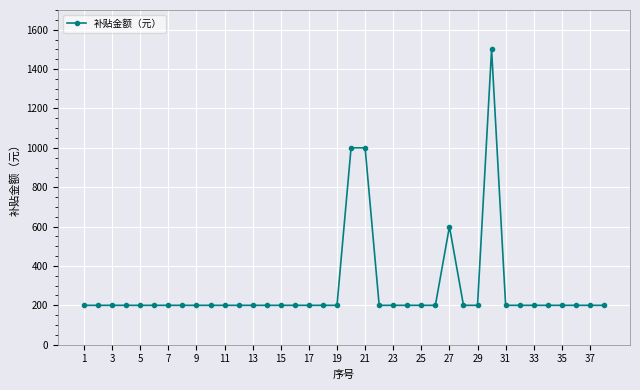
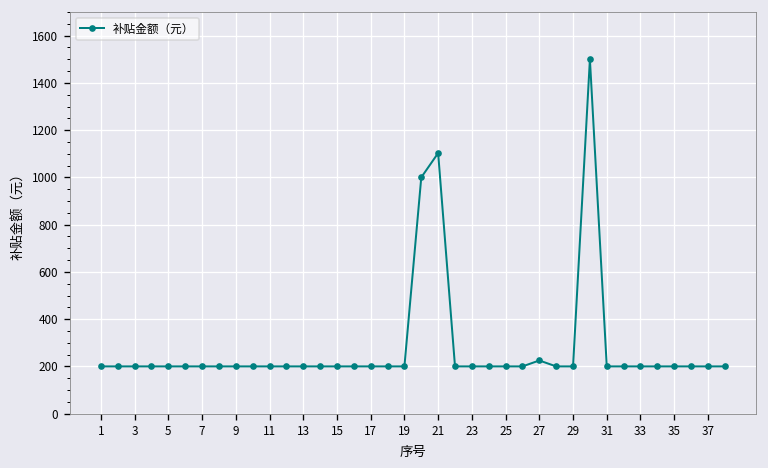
21: 1000 -> 1100
27: 600 -> 230
